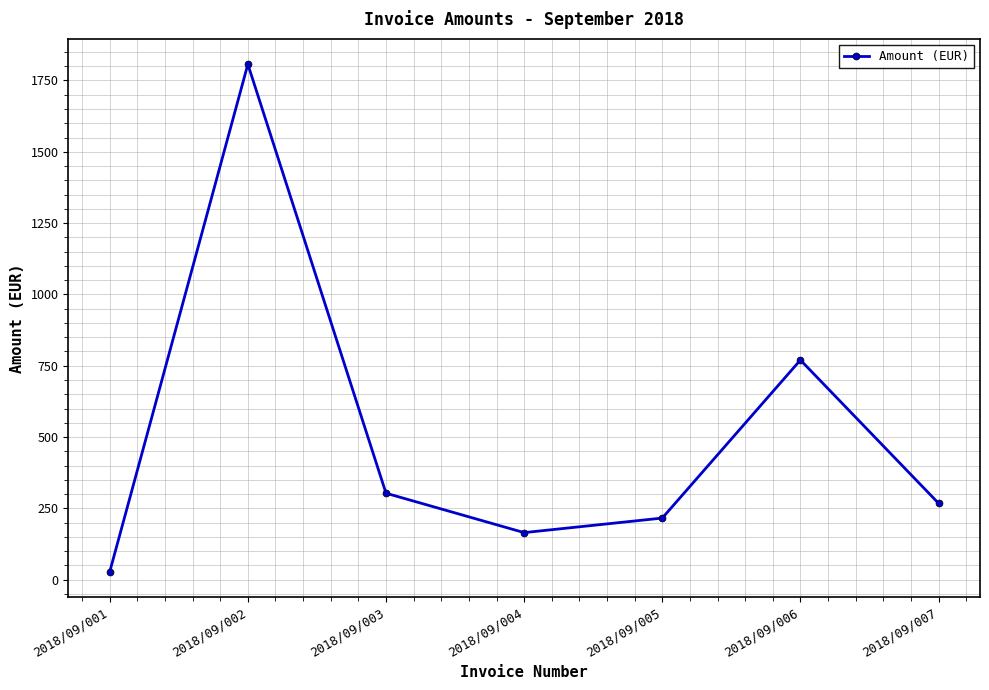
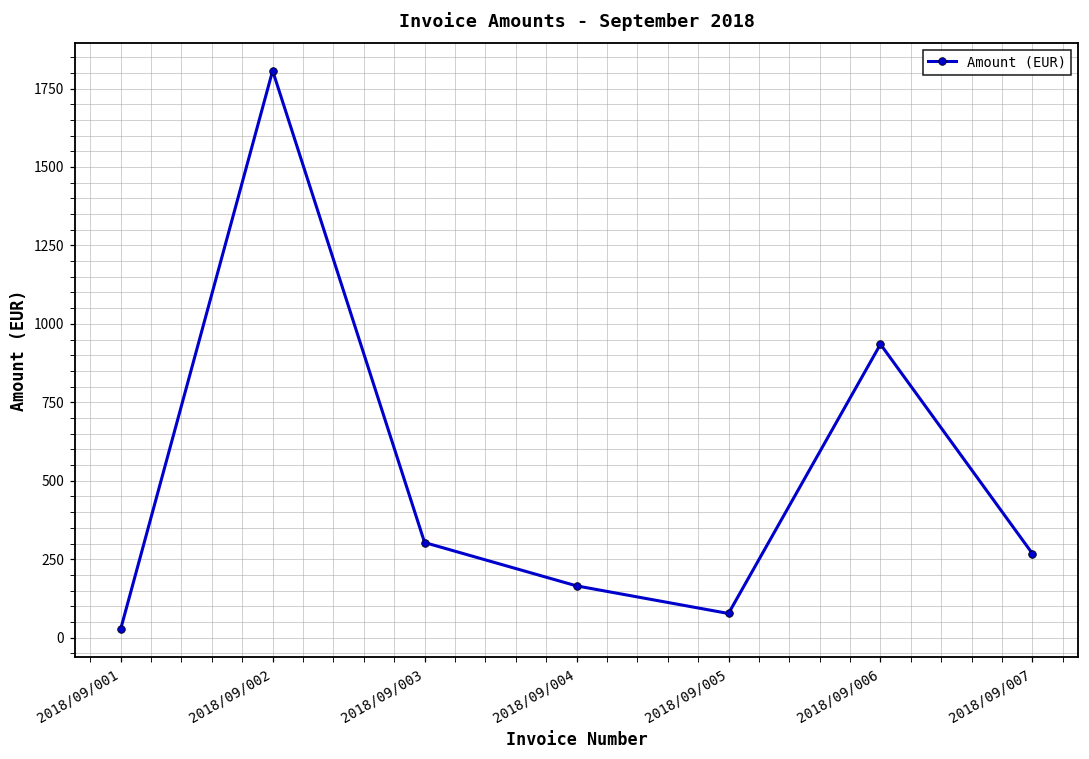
2018/09/005: 220 -> 80
2018/09/006: 770 -> 940
